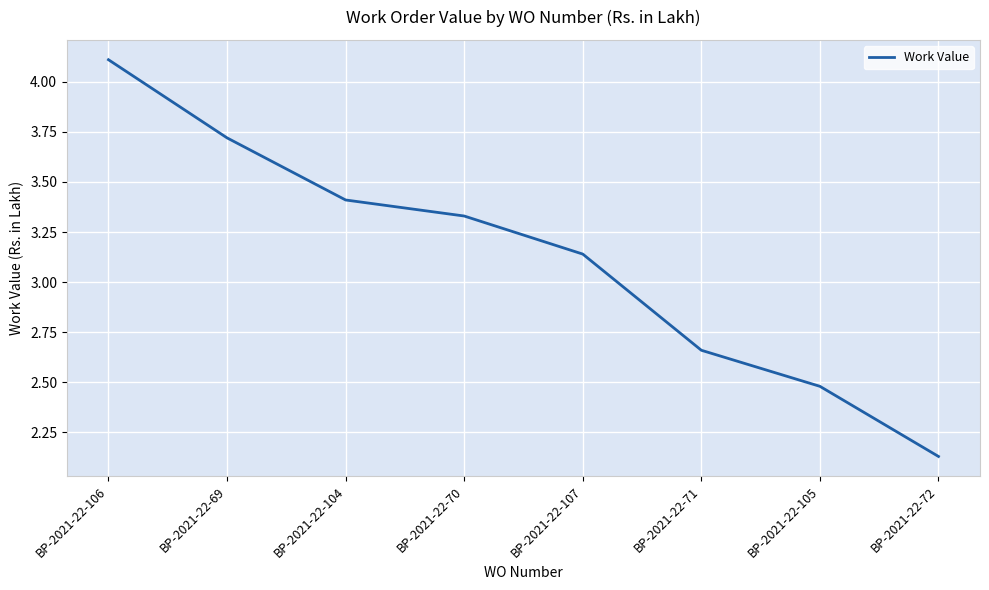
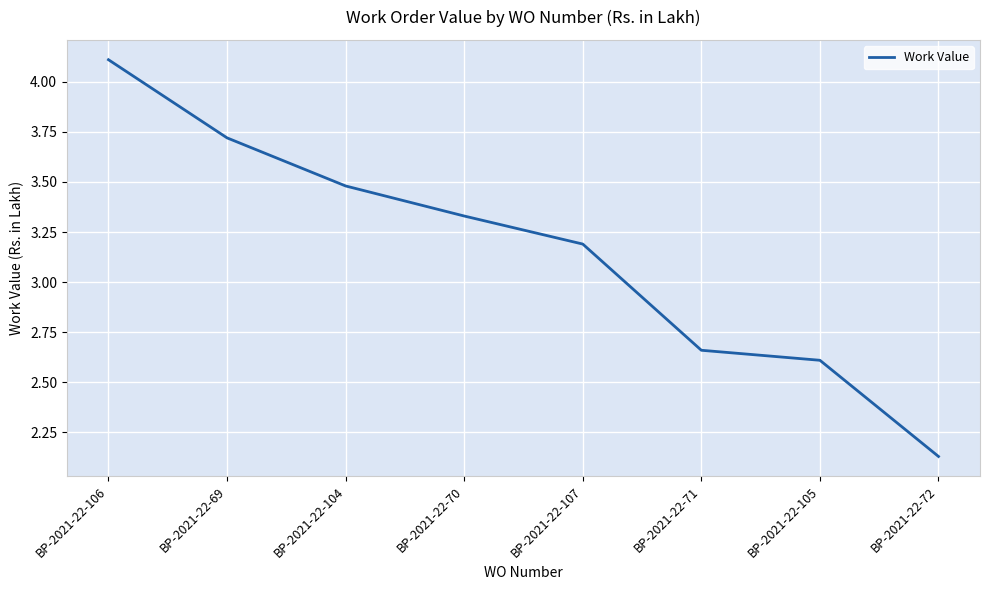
BP-2021-22-104: 3.41 -> 3.48
BP-2021-22-107: 3.14 -> 3.19
BP-2021-22-105: 2.48 -> 2.61
